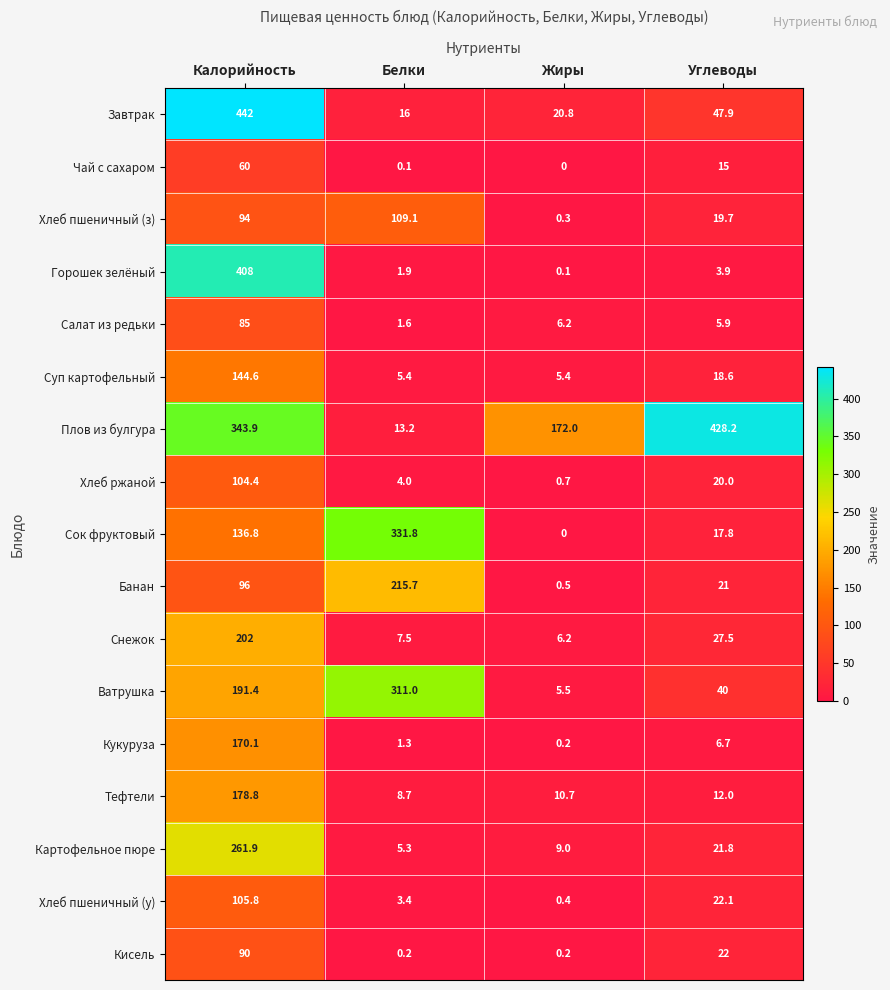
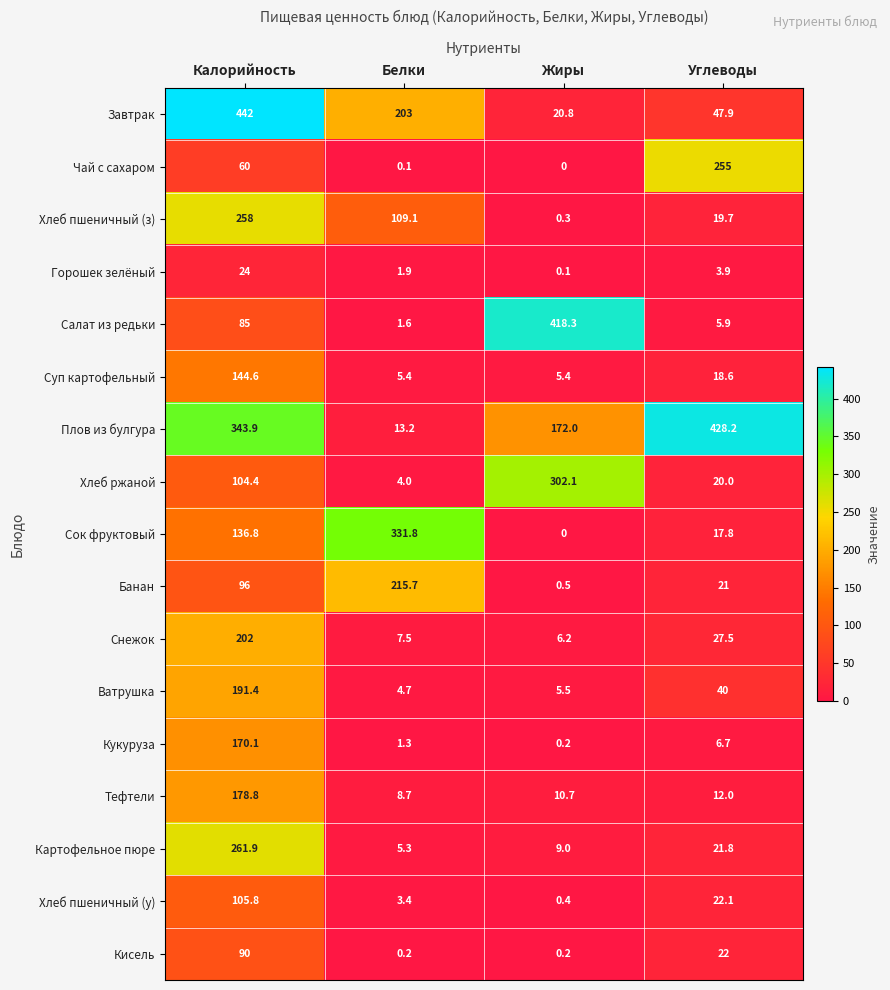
Завтрак, Белки: 16 -> 203
Чай с сахаром, Углеводы: 15 -> 255
Хлеб пшеничный (з), Калорийность: 94 -> 258
Горошек зелёный, Калорийность: 408 -> 24
Салат из редьки, Жиры: 6.2 -> 418.3
Хлеб ржаной, Жиры: 0.7 -> 302.1
Ватрушка, Белки: 311.0 -> 4.7
